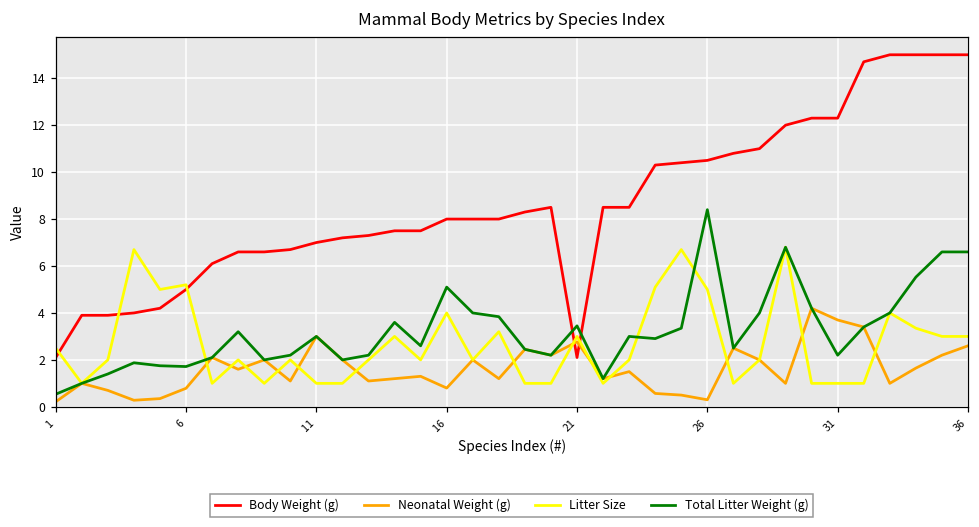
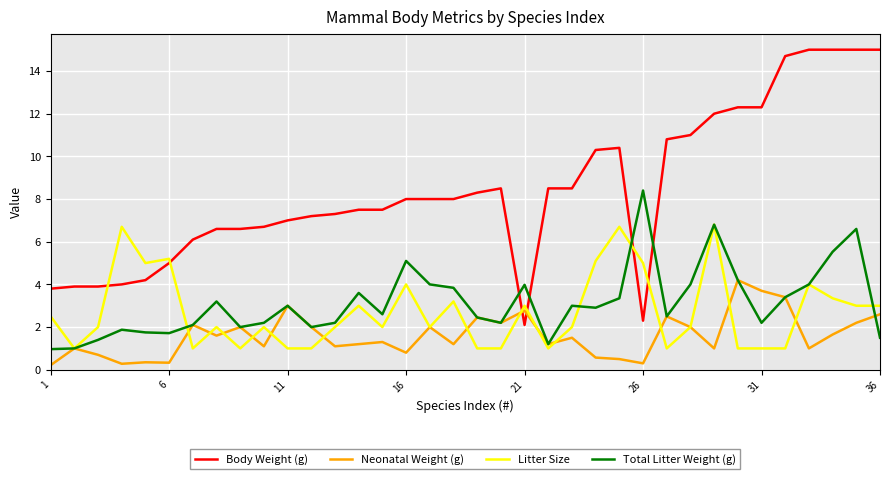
Body Weight (g), 1: 2.1 -> 3.8
Total Litter Weight (g), 1: 0.5 -> 1.0
Neonatal Weight (g), 6: 0.8 -> 0.3
Total Litter Weight (g), 21: 3.5 -> 4.0
Body Weight (g), 26: 10.5 -> 2.3
Total Litter Weight (g), 36: 6.6 -> 1.5
